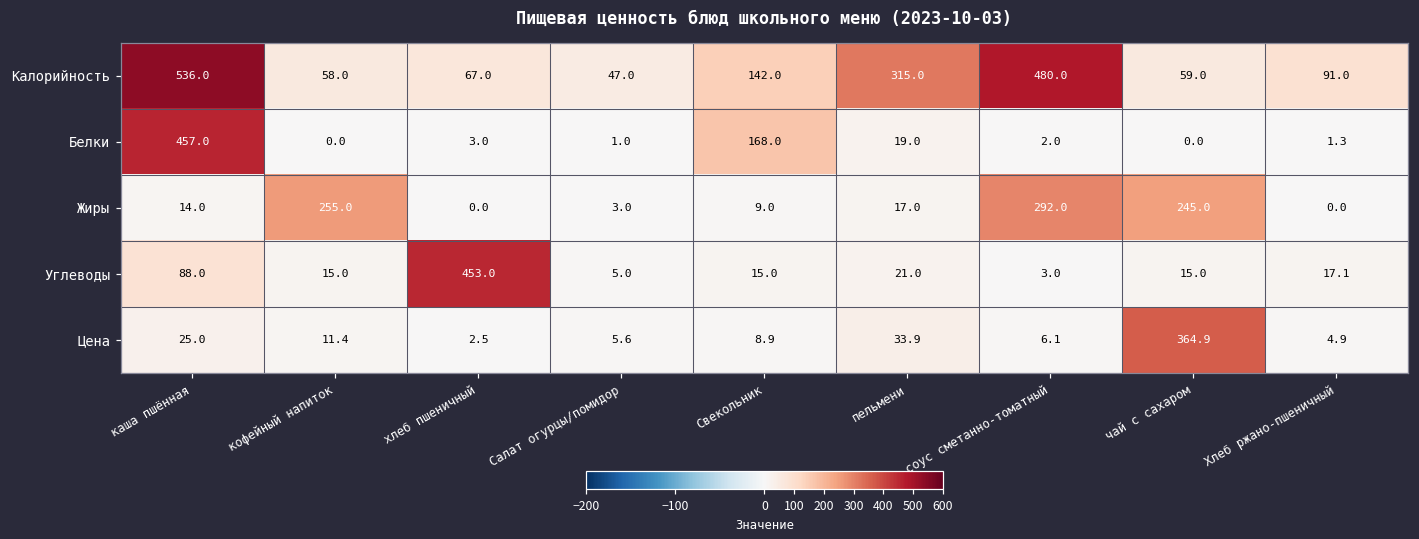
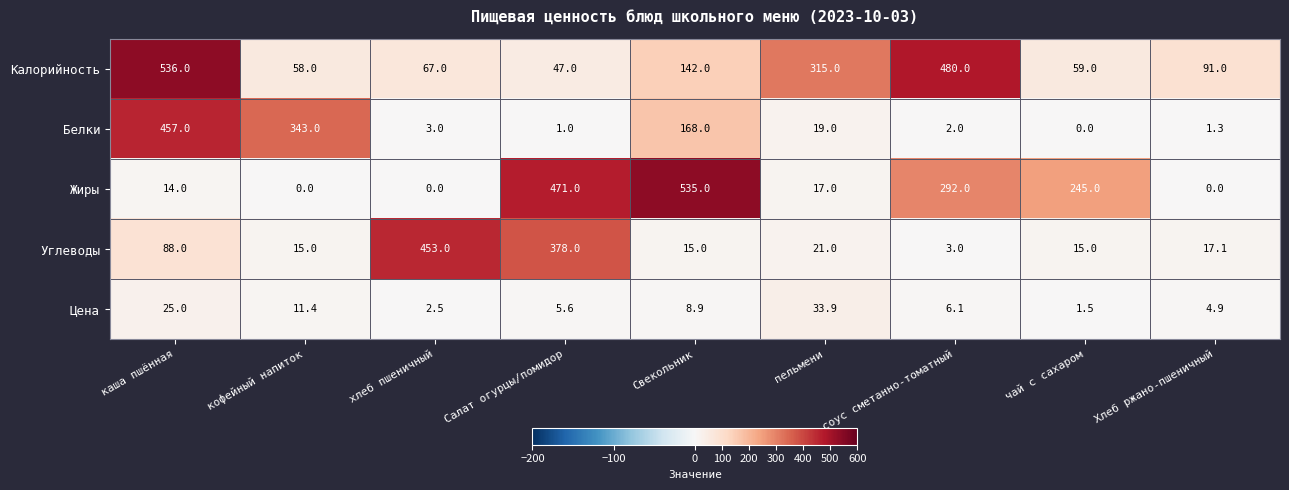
Белки, кофейный напиток: 0.0 -> 343.0
Жиры, кофейный напиток: 255.0 -> 0.0
Жиры, Салат огурцы/помидор: 3.0 -> 471.0
Жиры, Свекольник: 9.0 -> 535.0
Углеводы, Салат огурцы/помидор: 5.0 -> 378.0
Цена, чай с сахаром: 364.9 -> 1.5
